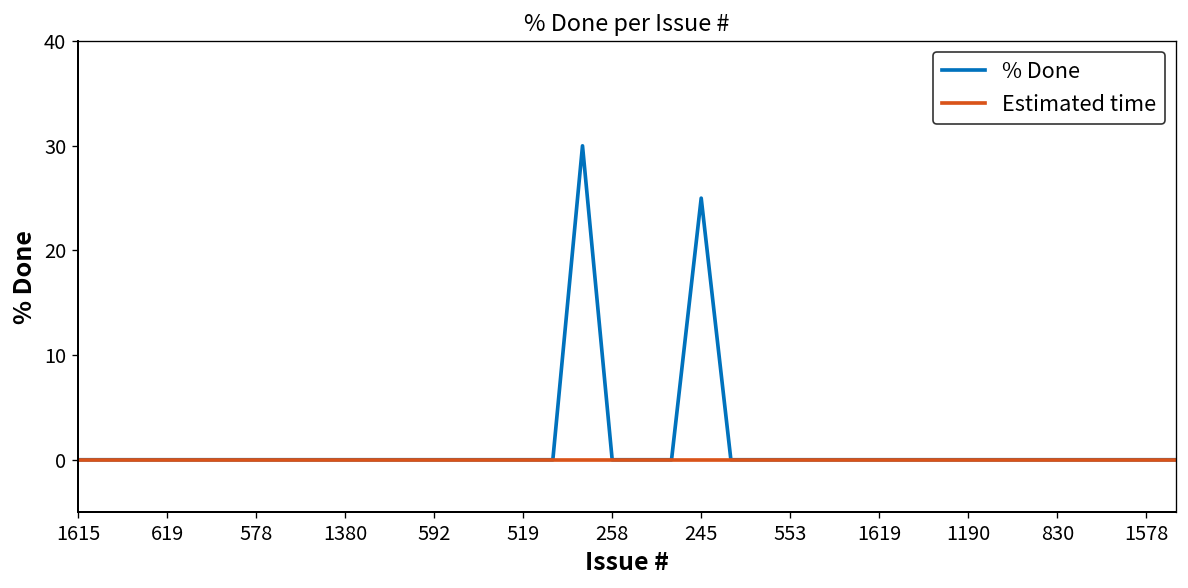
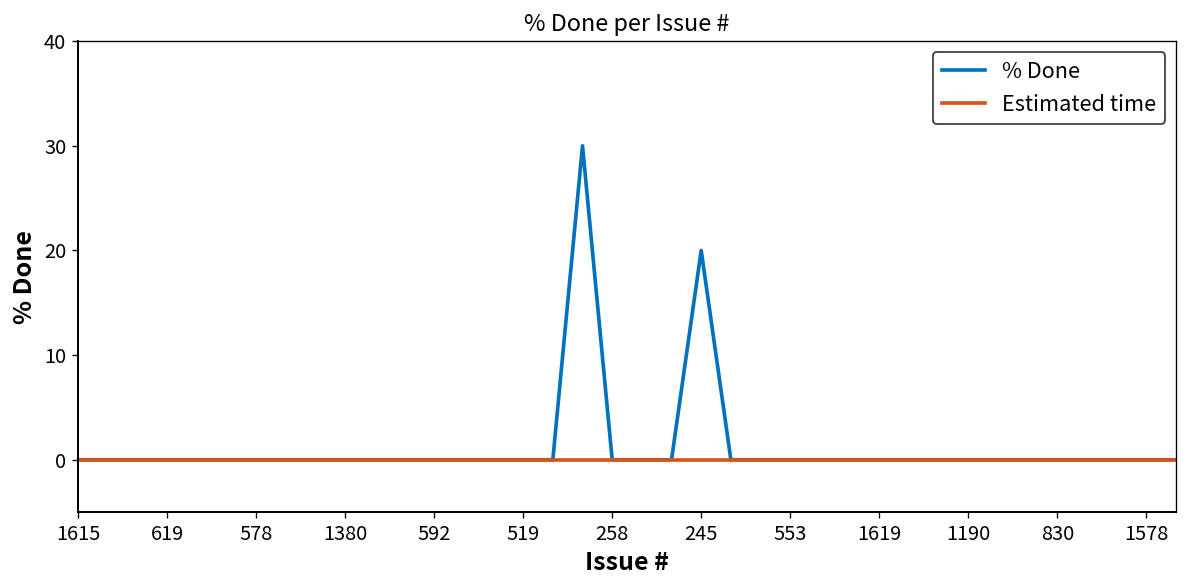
% Done, 245: 25 -> 20
